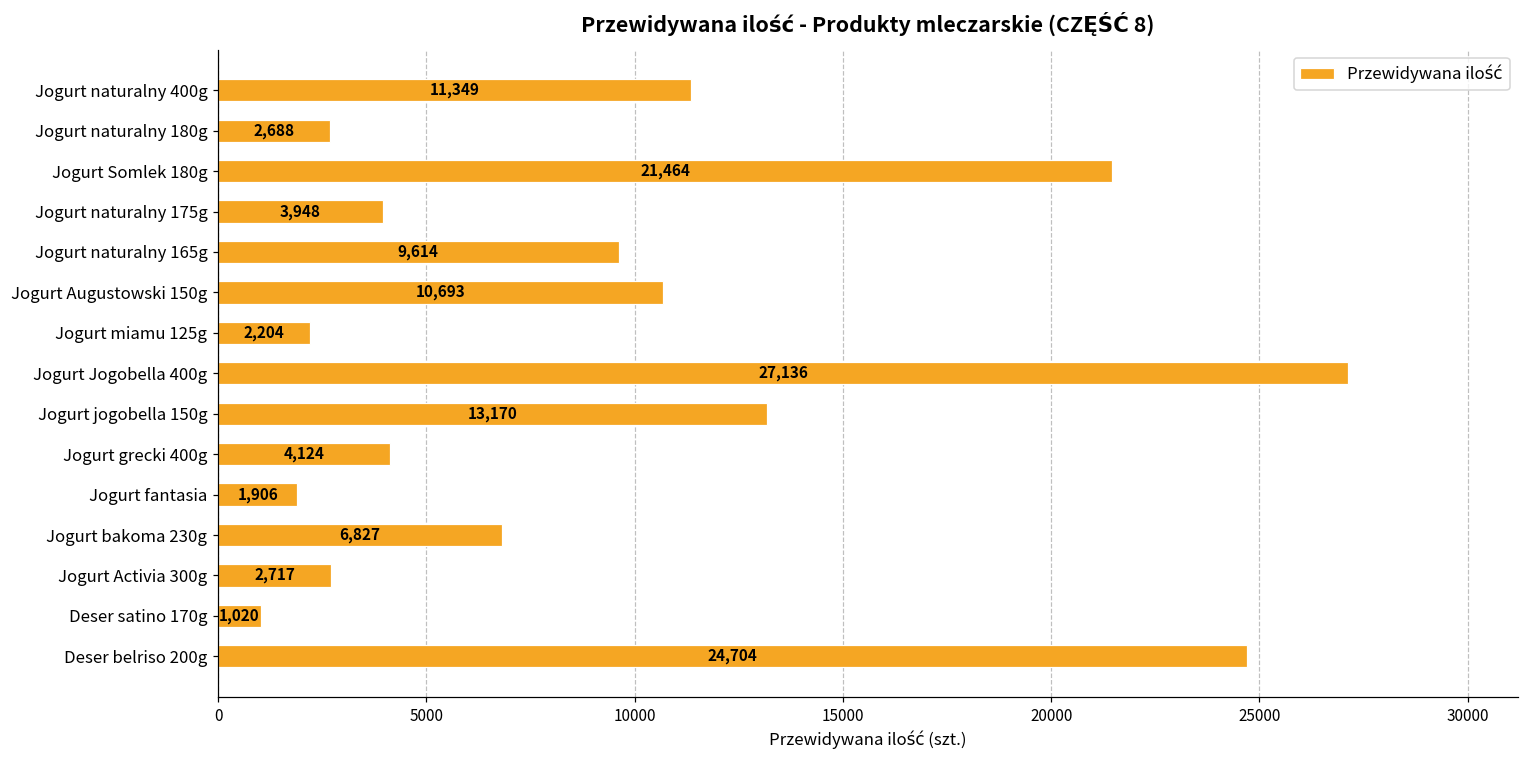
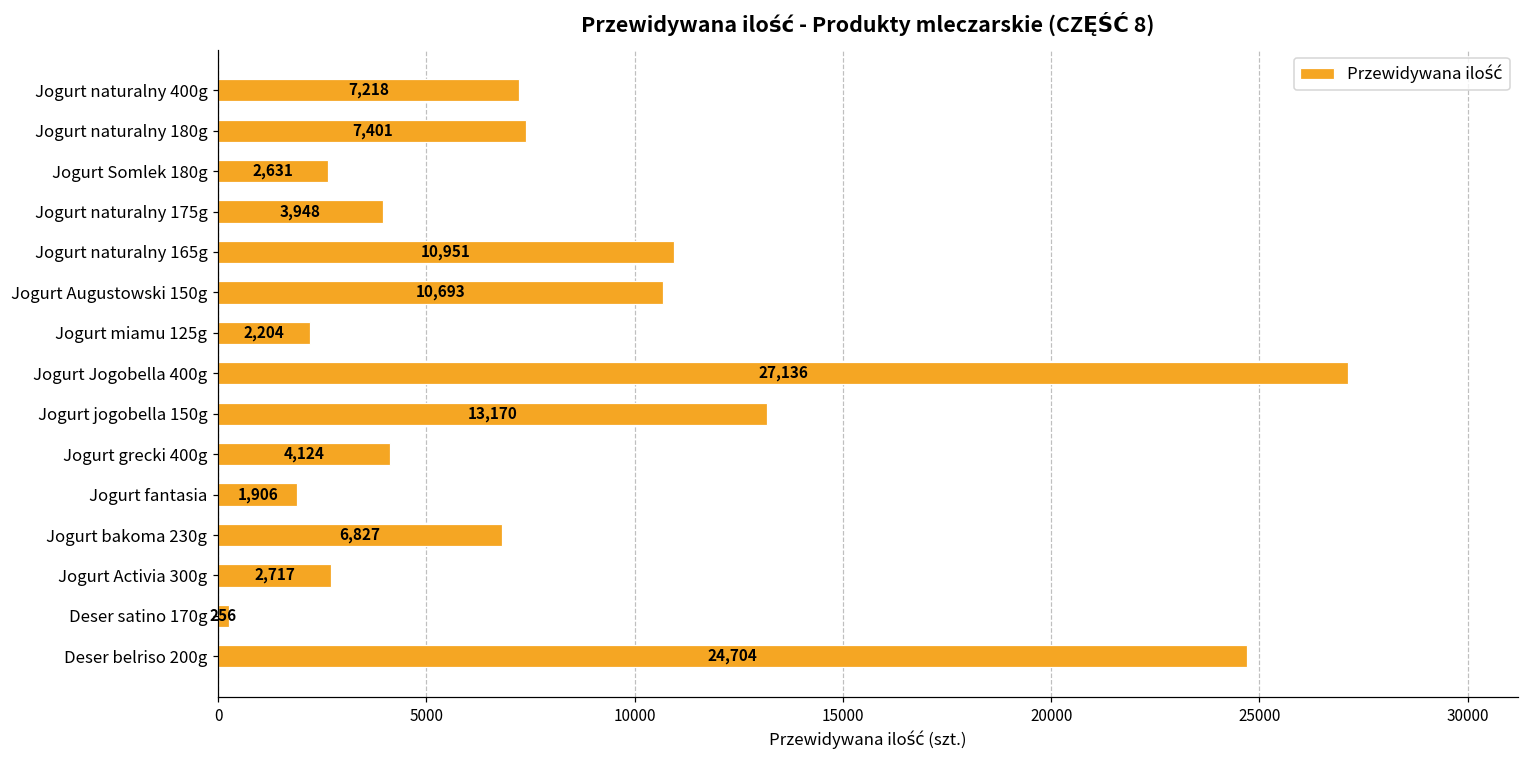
Jogurt naturalny 400g: 11,349 -> 7,218
Jogurt naturalny 180g: 2,688 -> 7,401
Jogurt Somlek 180g: 21,464 -> 2,631
Jogurt naturalny 165g: 9,614 -> 10,951
Deser satino 170g: 1,020 -> 256
